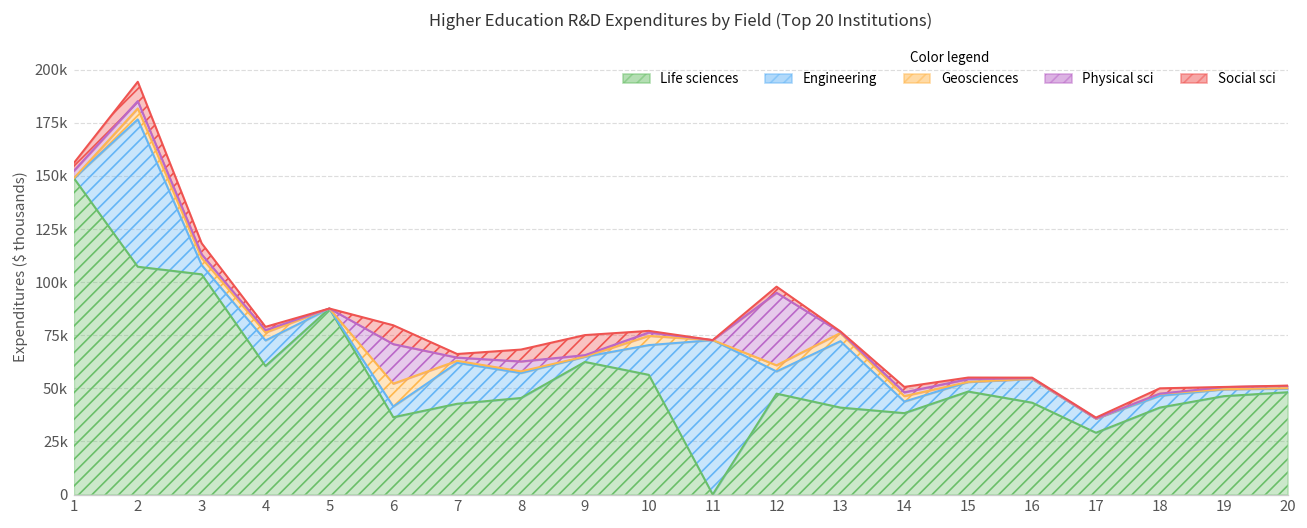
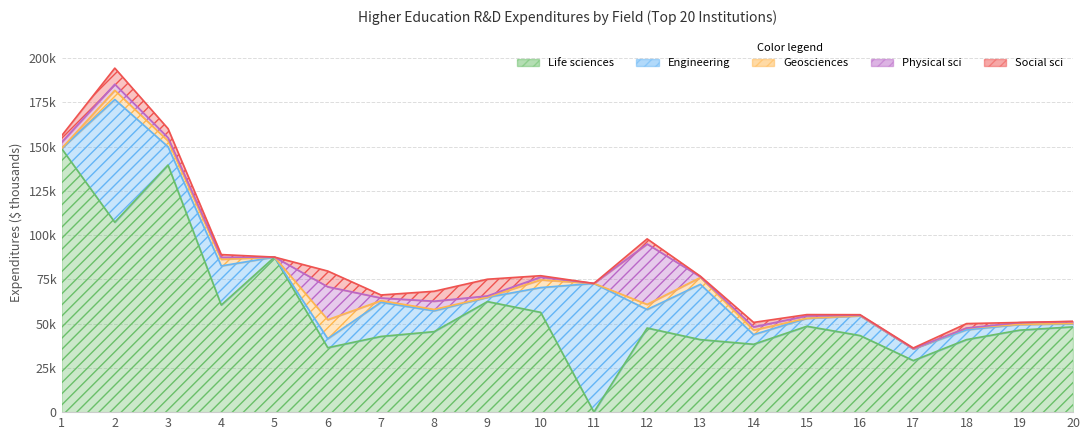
Life sciences, 3: 104000 -> 140000
Engineering, 3: 4000 -> 10000
Engineering, 4: 12000 -> 22000
